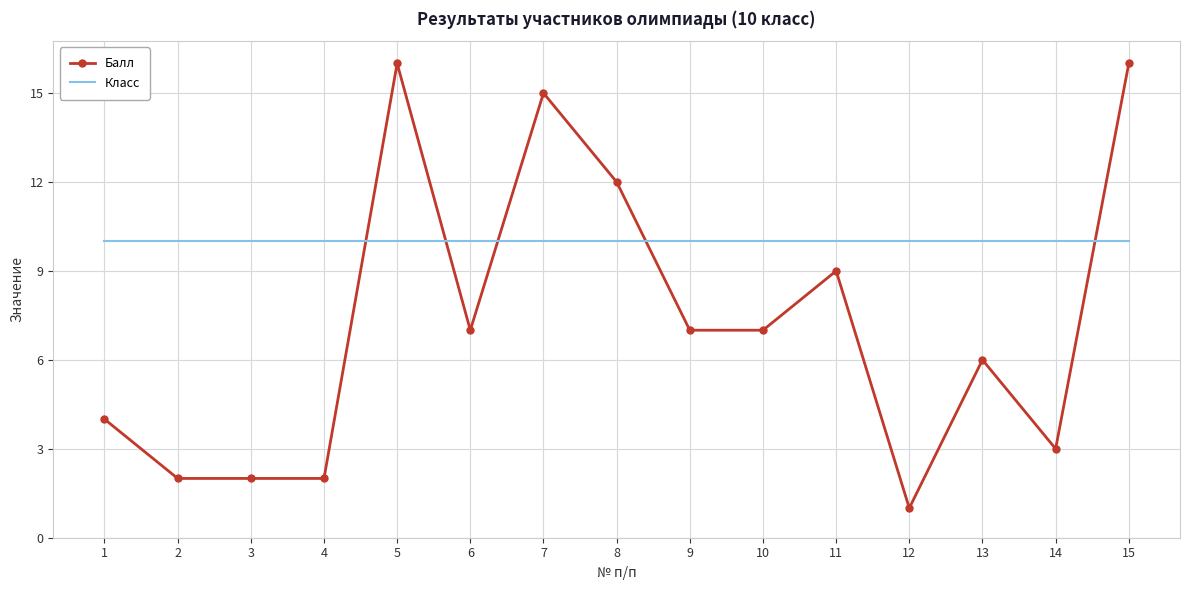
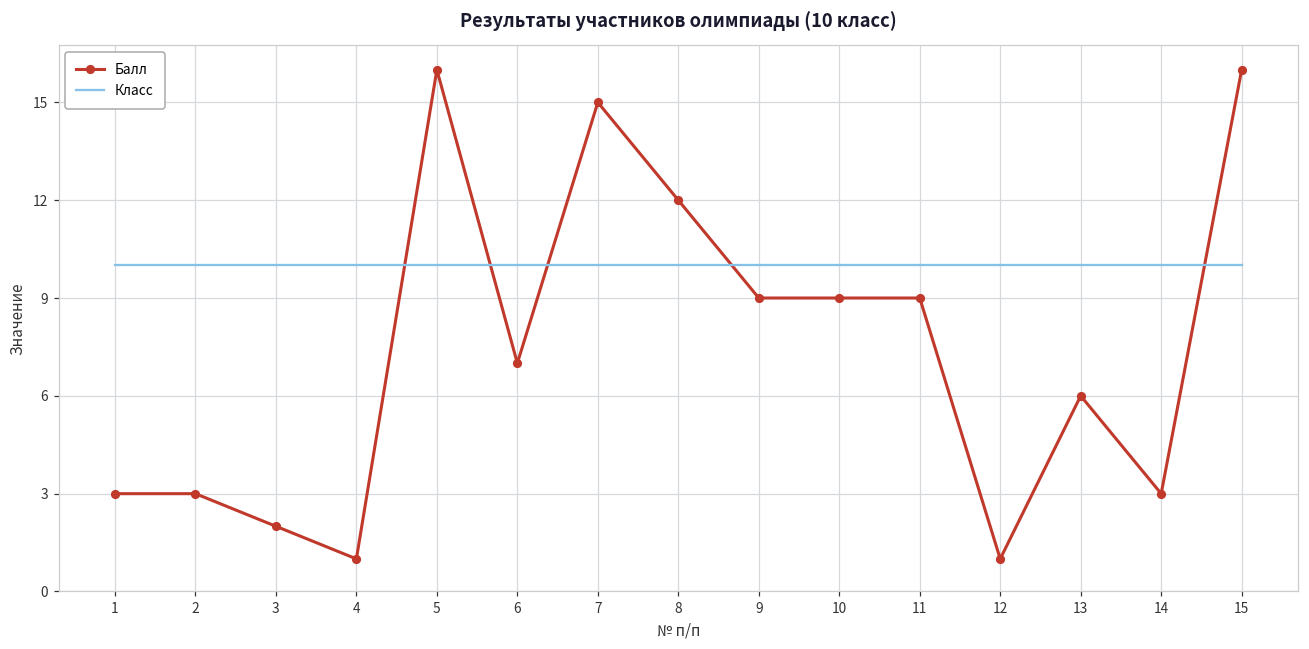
Балл, 1: 4 -> 3
Балл, 2: 2 -> 3
Балл, 4: 2 -> 1
Балл, 9: 7 -> 9
Балл, 10: 7 -> 9
